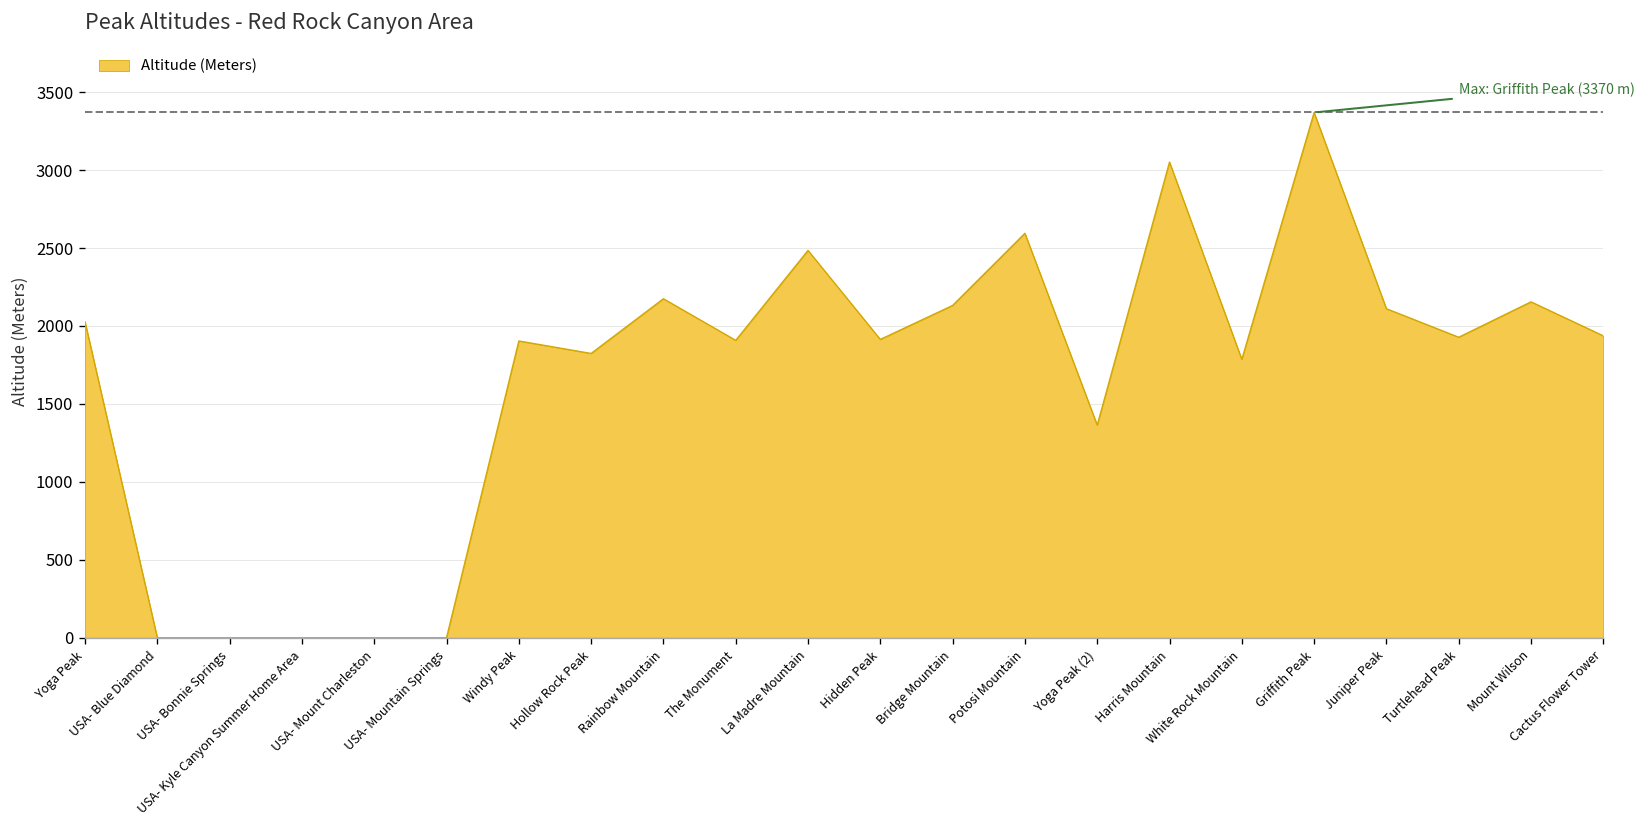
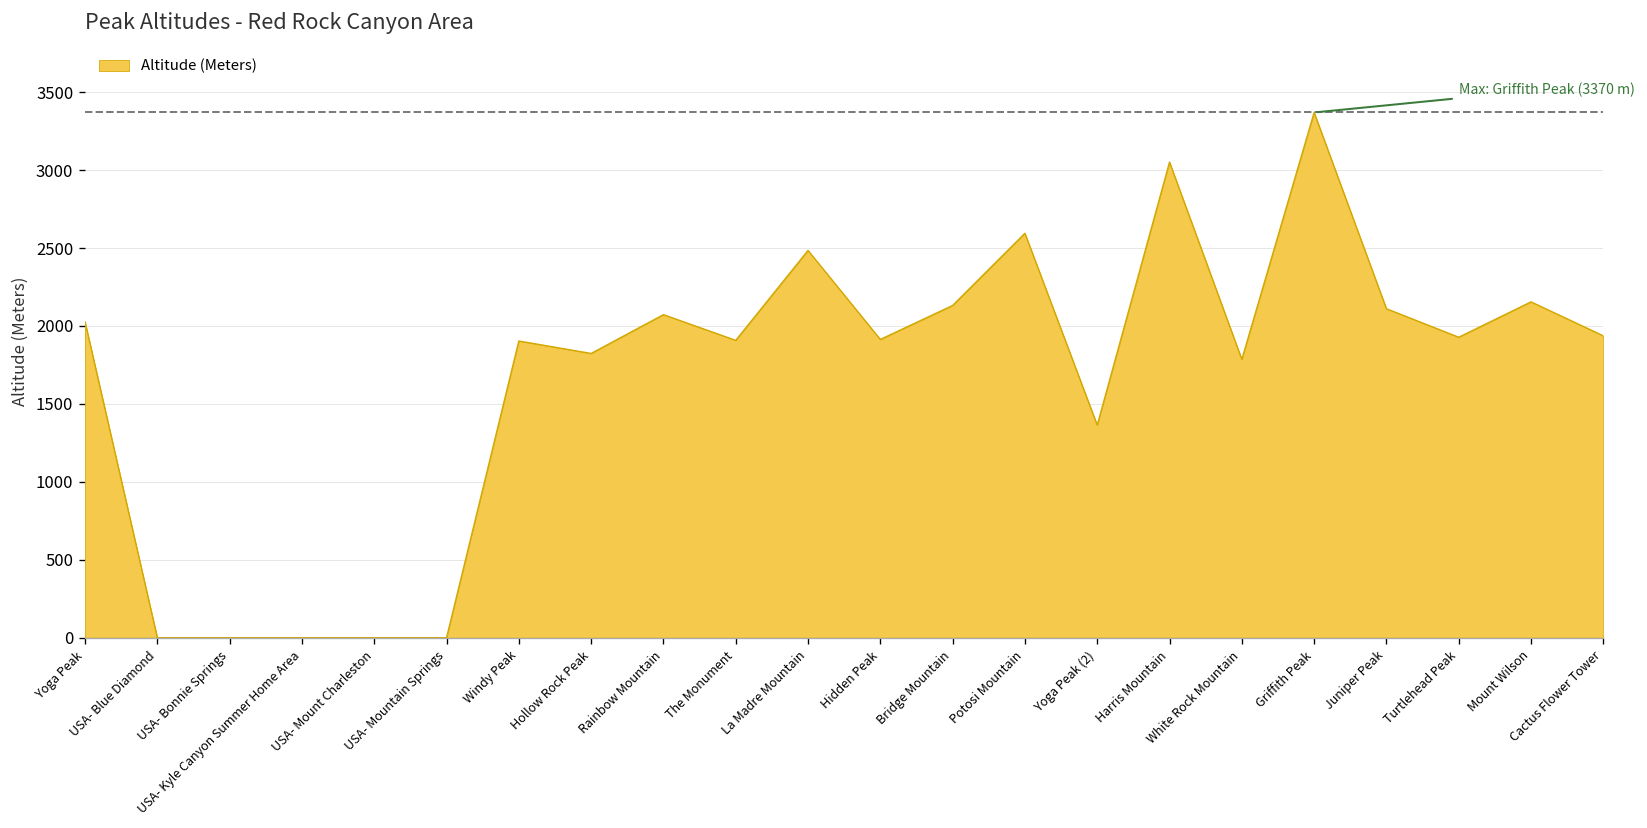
Rainbow Mountain: 2180 -> 2070
